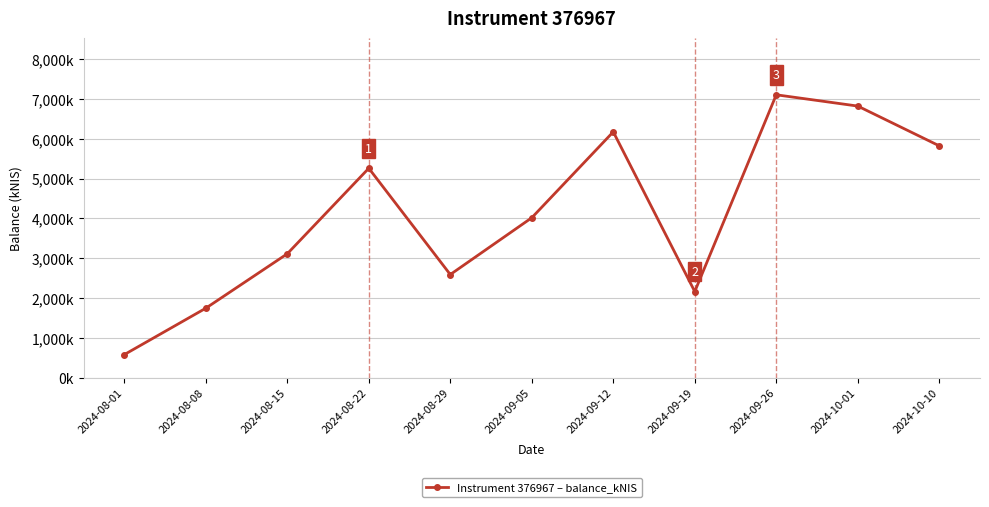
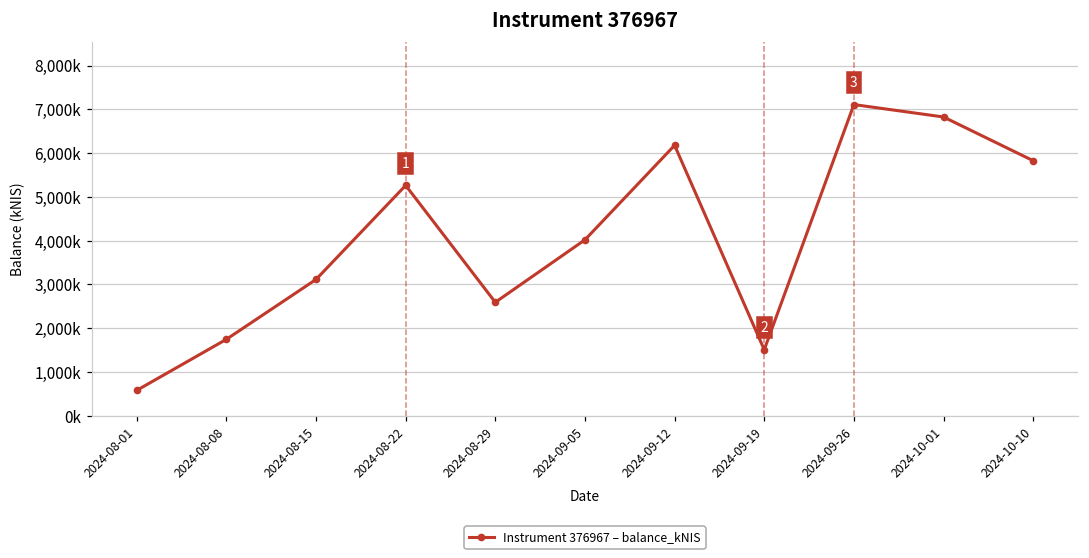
2024-09-19: 2,200,000 -> 1,500,000
